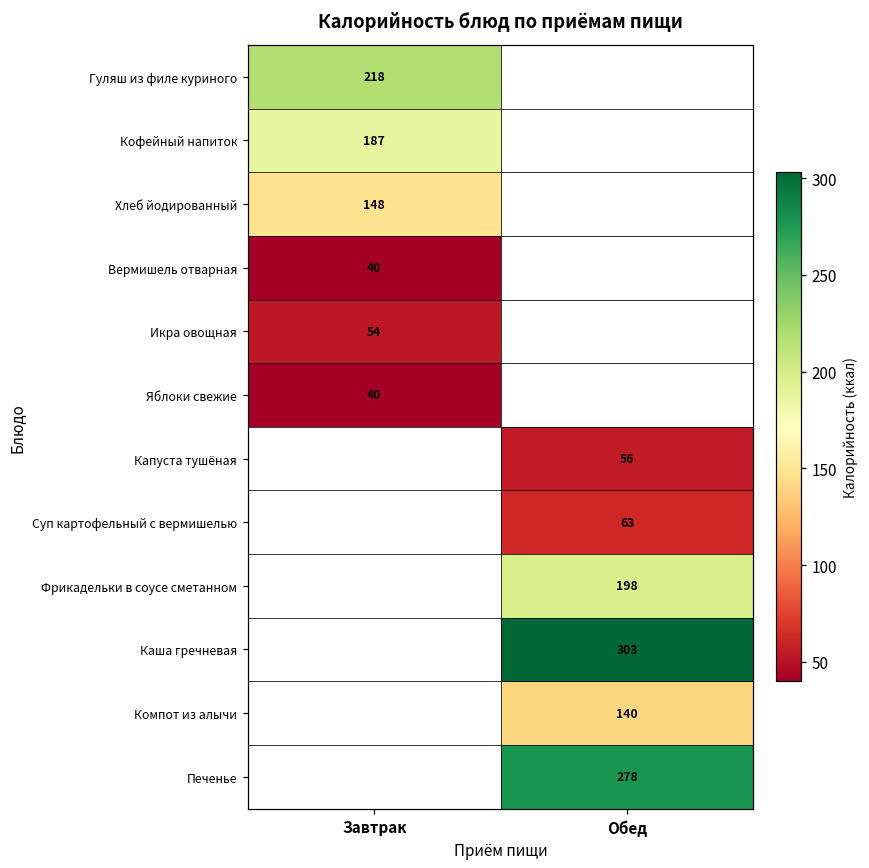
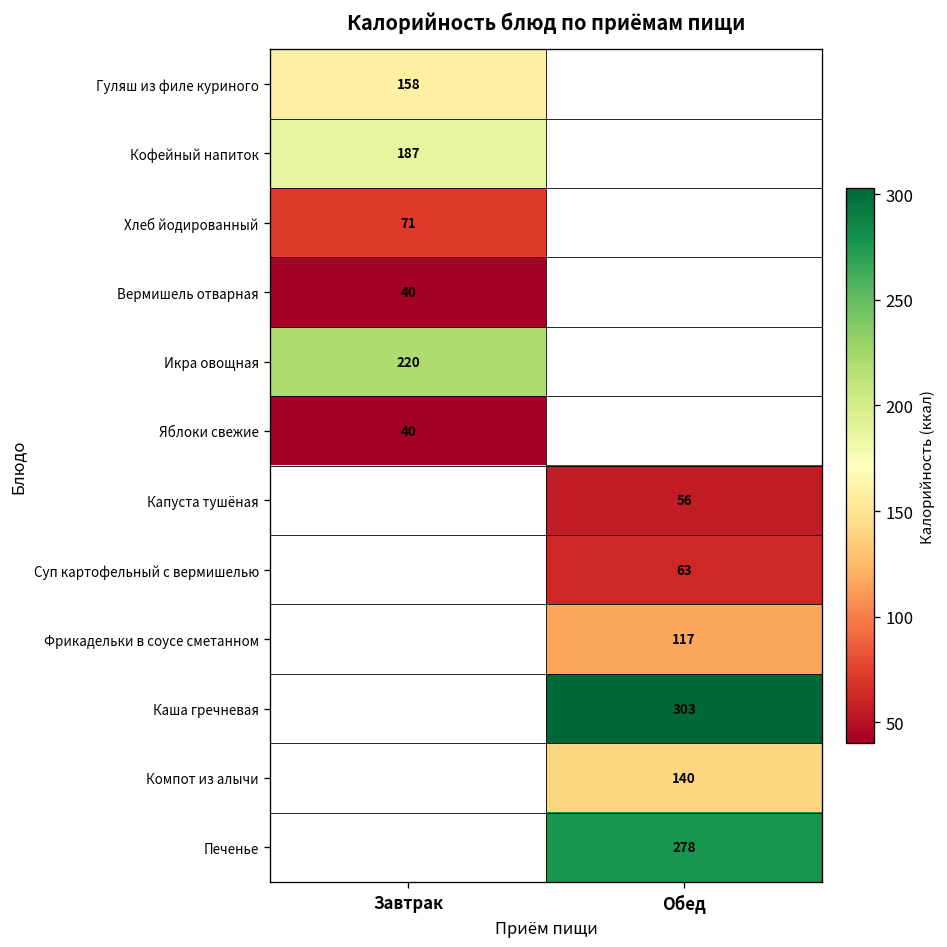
Гуляш из филе куриного, Завтрак: 218 -> 158
Хлеб йодированный, Завтрак: 148 -> 71
Икра овощная, Завтрак: 54 -> 220
Фрикадельки в соусе сметанном, Обед: 198 -> 117
